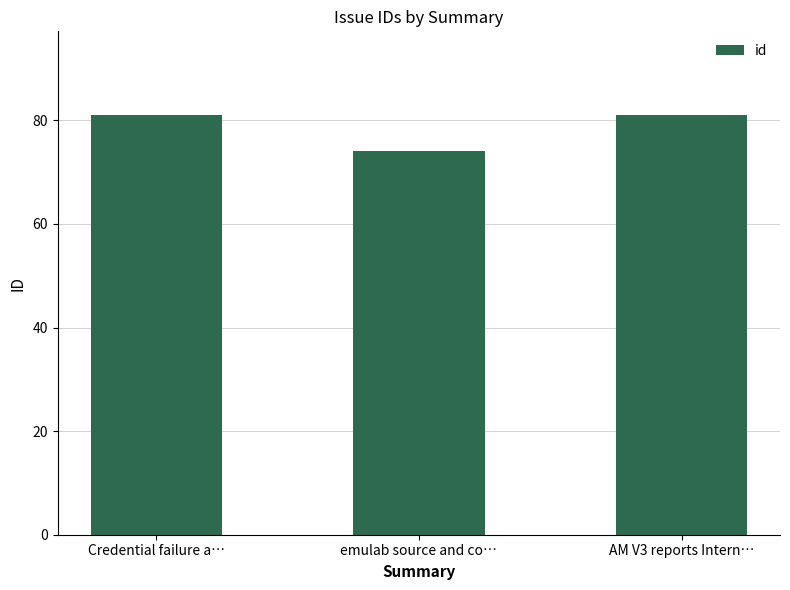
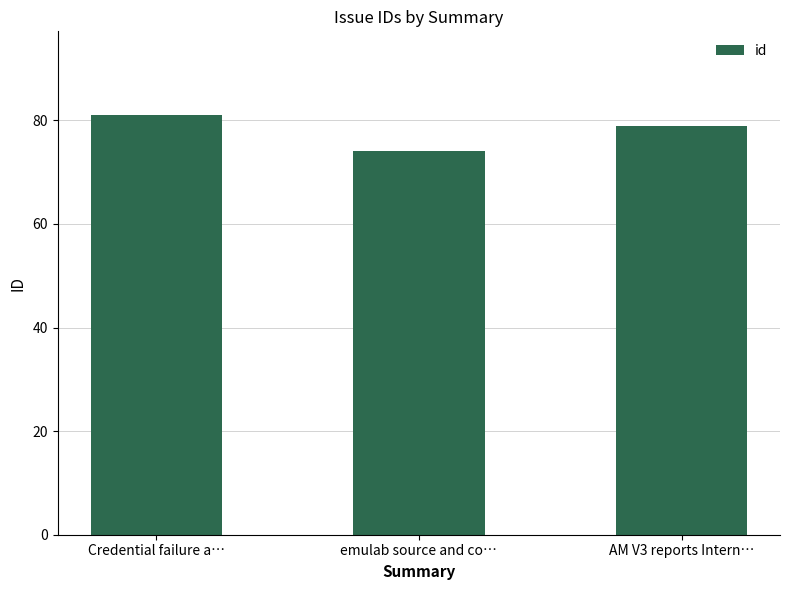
AM V3 reports Intern…: 81 -> 79
